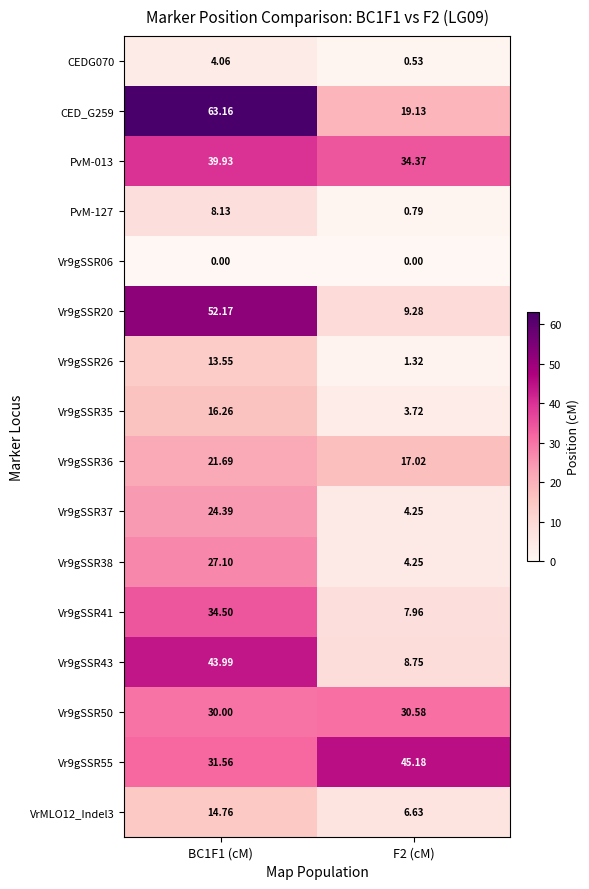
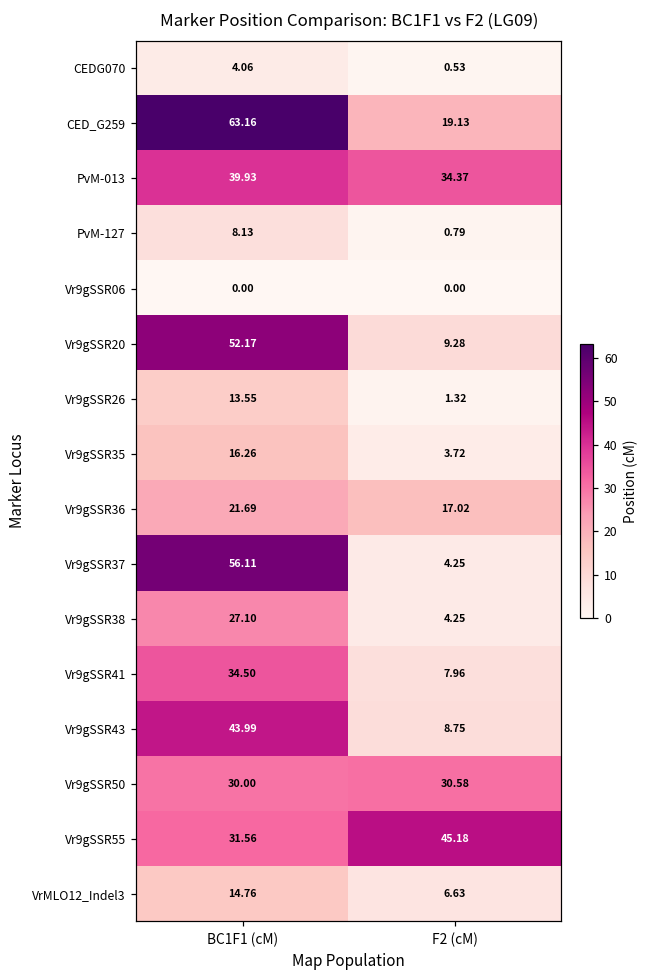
Vr9gSSR37, BC1F1 (cM): 24.39 -> 56.11
